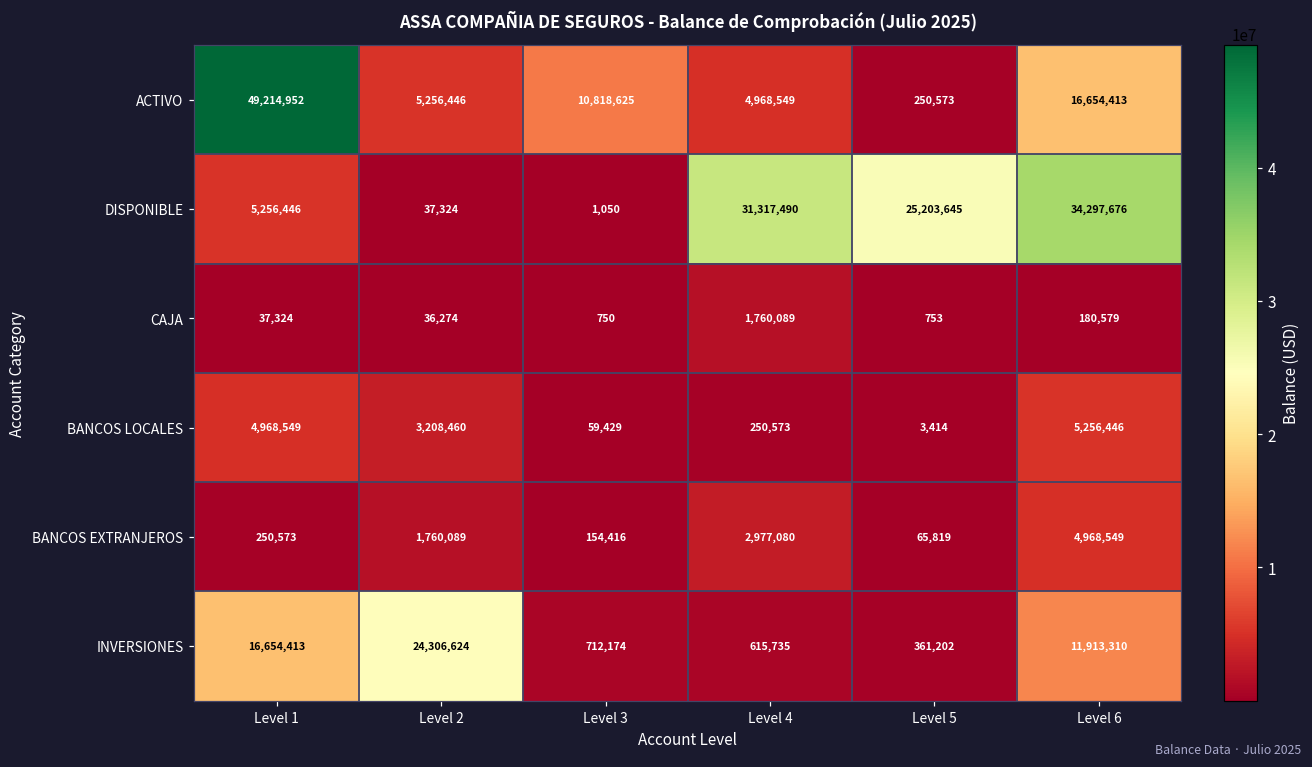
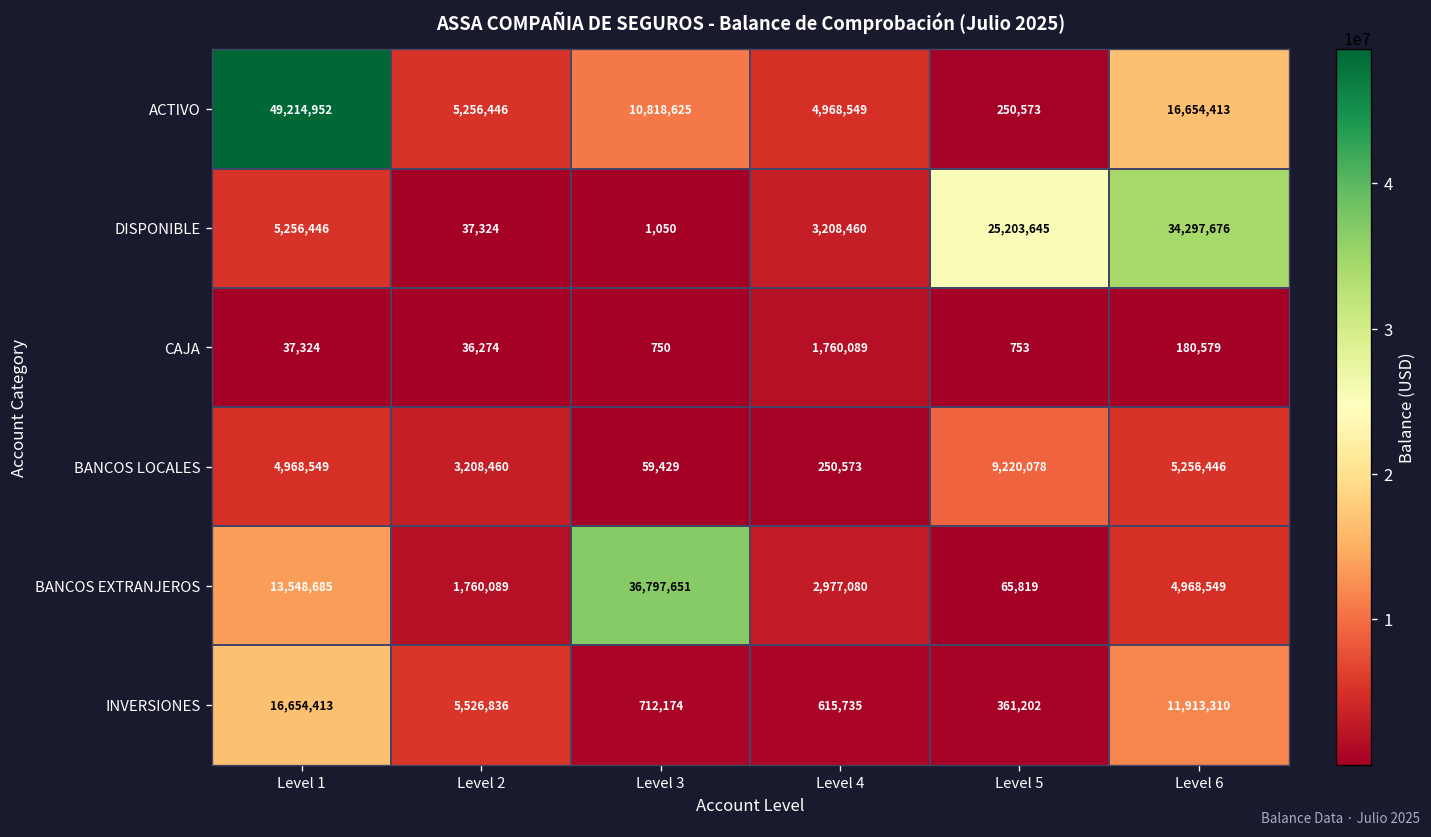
DISPONIBLE, Level 4: 31,317,490 -> 3,208,460
BANCOS LOCALES, Level 5: 3,414 -> 9,220,078
BANCOS EXTRANJEROS, Level 1: 250,573 -> 13,548,685
BANCOS EXTRANJEROS, Level 3: 154,416 -> 36,797,651
INVERSIONES, Level 2: 24,306,624 -> 5,526,836
